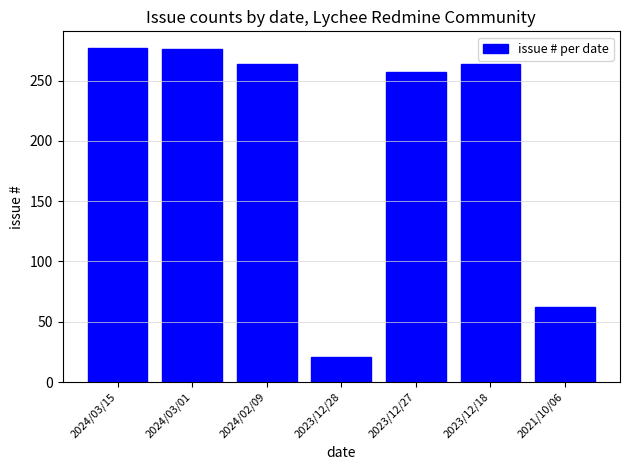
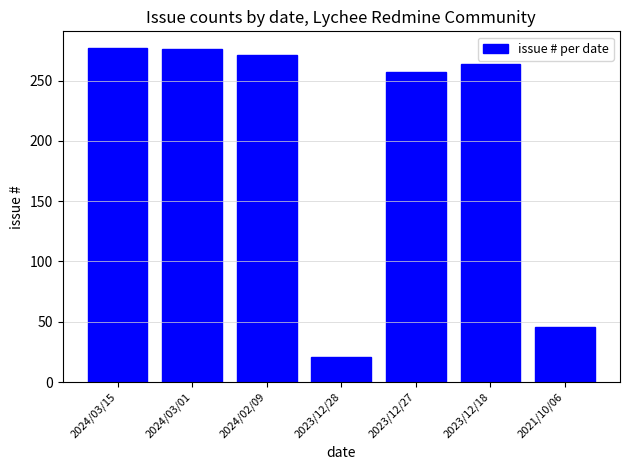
2024/02/09: 264 -> 271
2021/10/06: 62 -> 46
